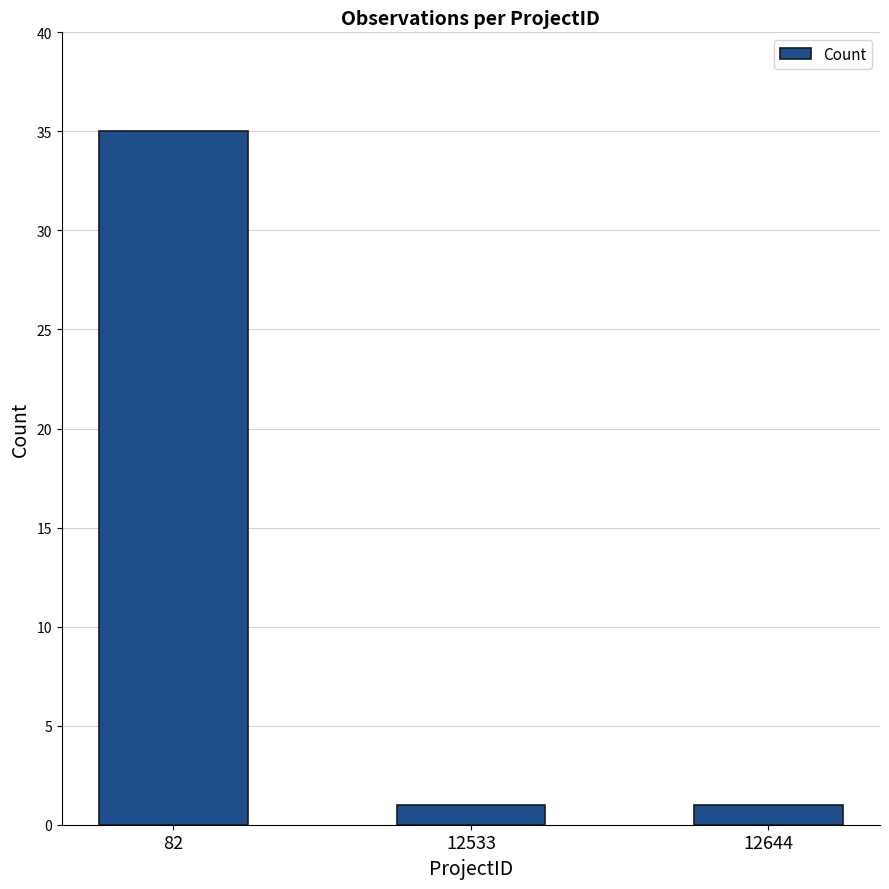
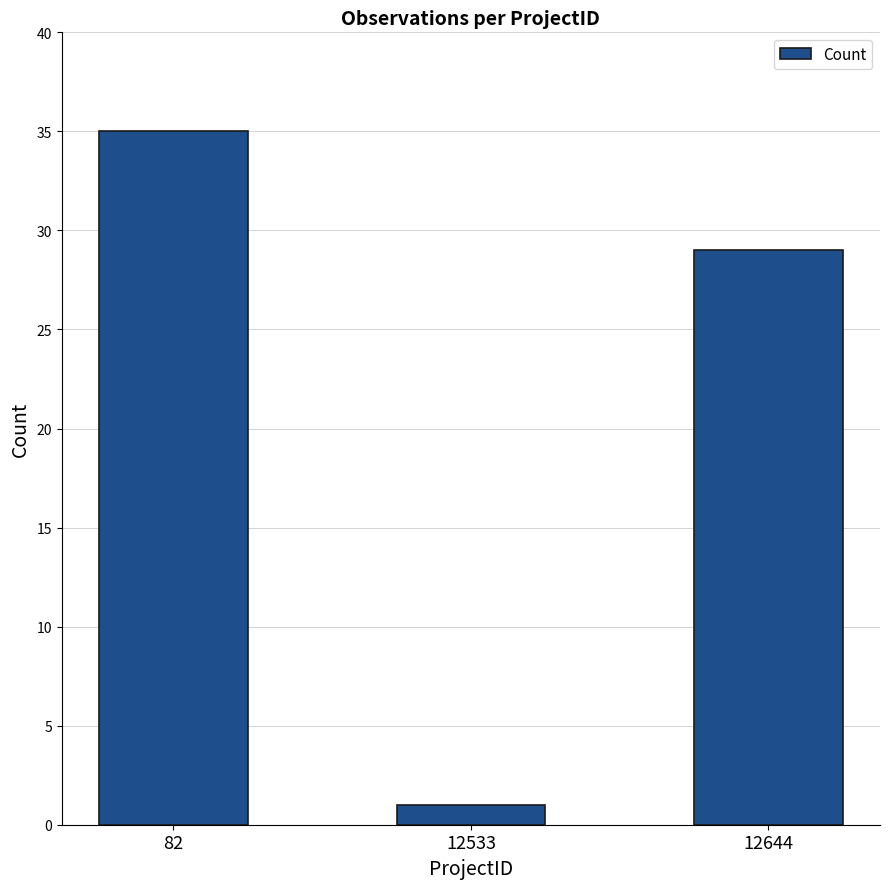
12644: 1 -> 29
